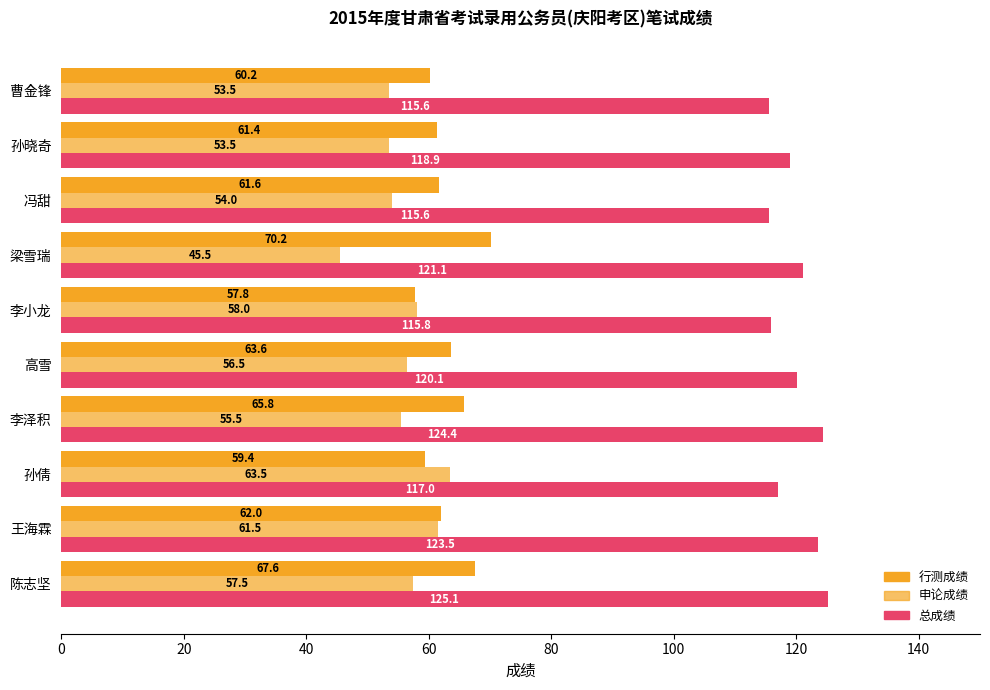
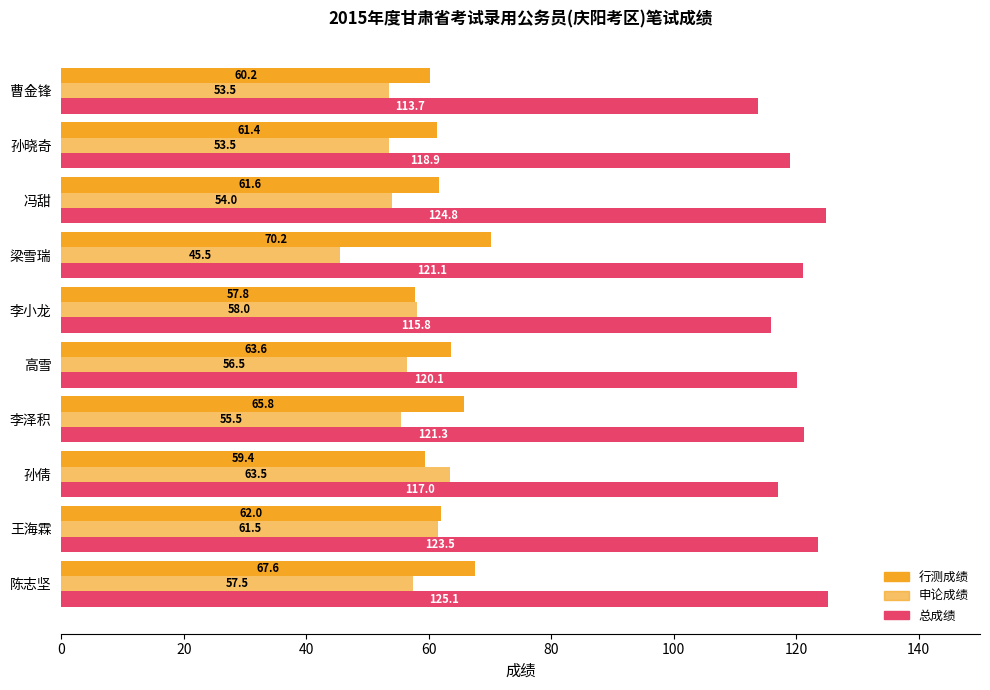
总成绩, 曹金锋: 115.6 -> 113.7
总成绩, 冯甜: 115.6 -> 124.8
总成绩, 李泽积: 124.4 -> 121.3
